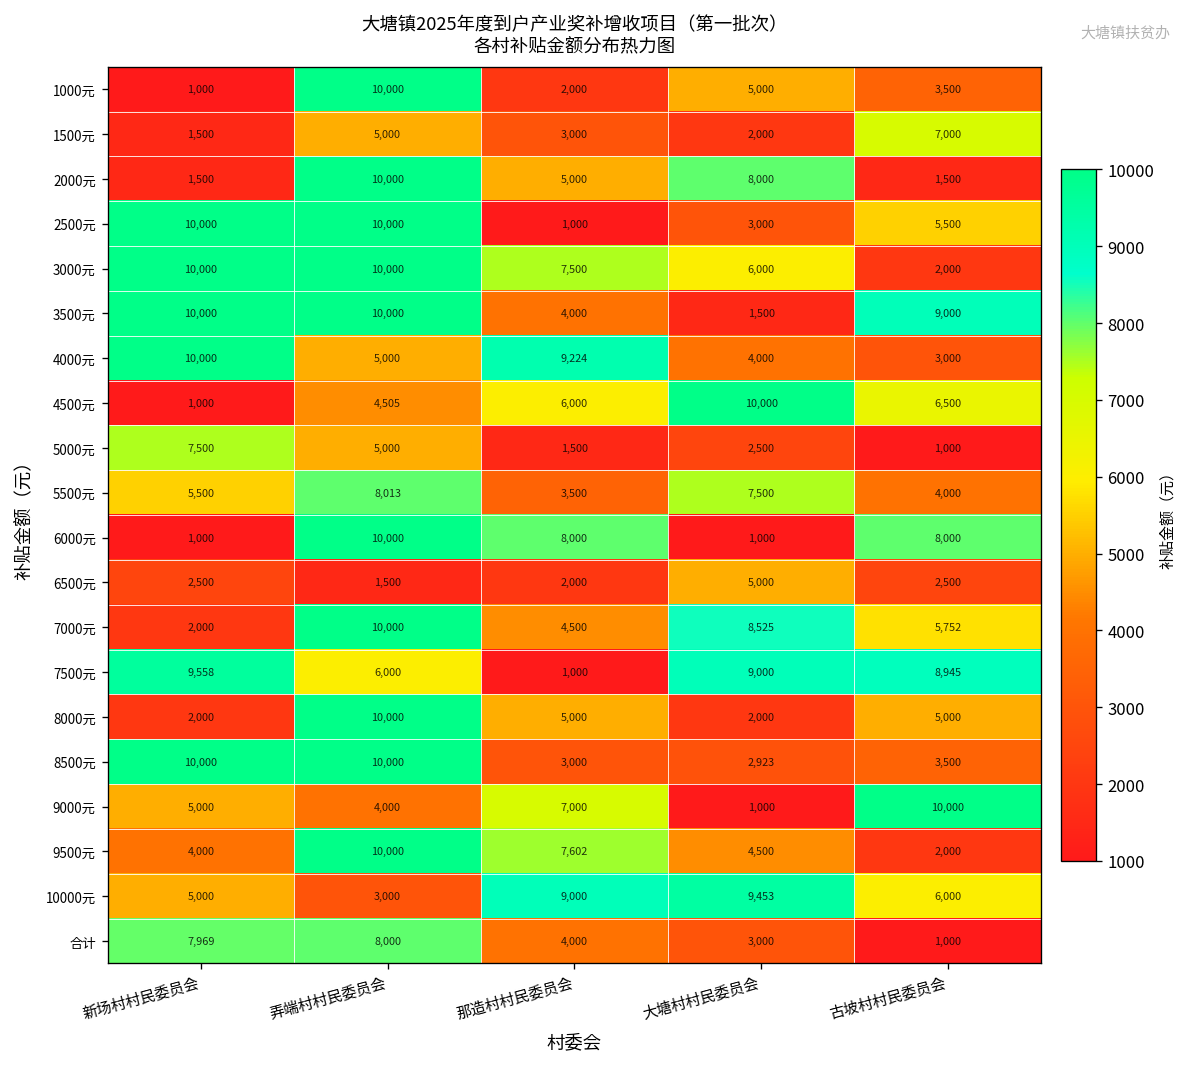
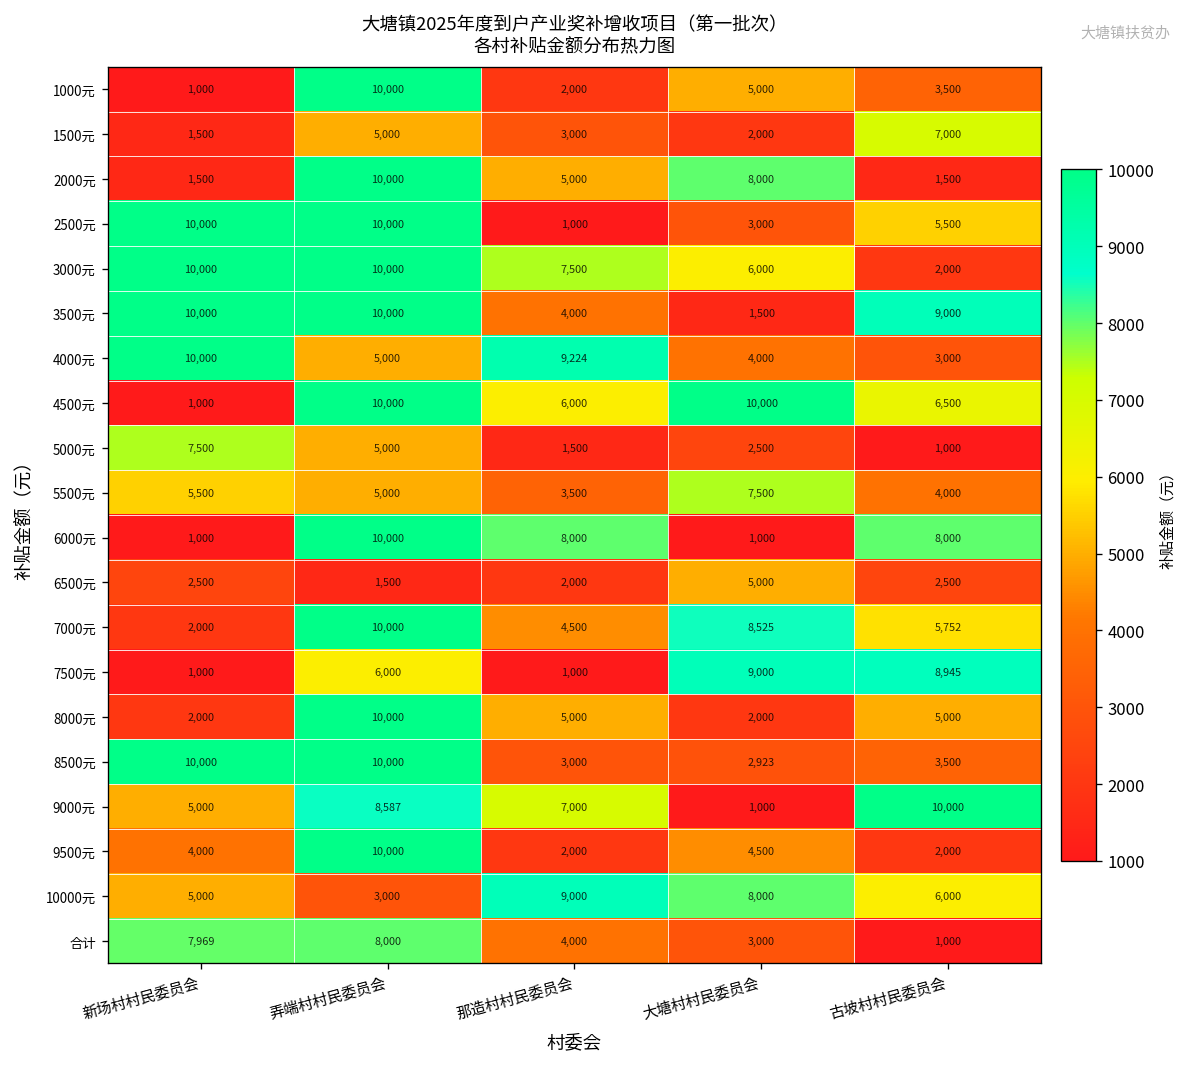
4500元, 弄端村村民委员会: 4,505 -> 10,000
5500元, 弄端村村民委员会: 8,013 -> 5,000
7500元, 新场村村民委员会: 9,558 -> 1,000
9000元, 弄端村村民委员会: 4,000 -> 8,587
9500元, 那造村村民委员会: 7,602 -> 2,000
10000元, 大塘村村民委员会: 9,453 -> 8,000
